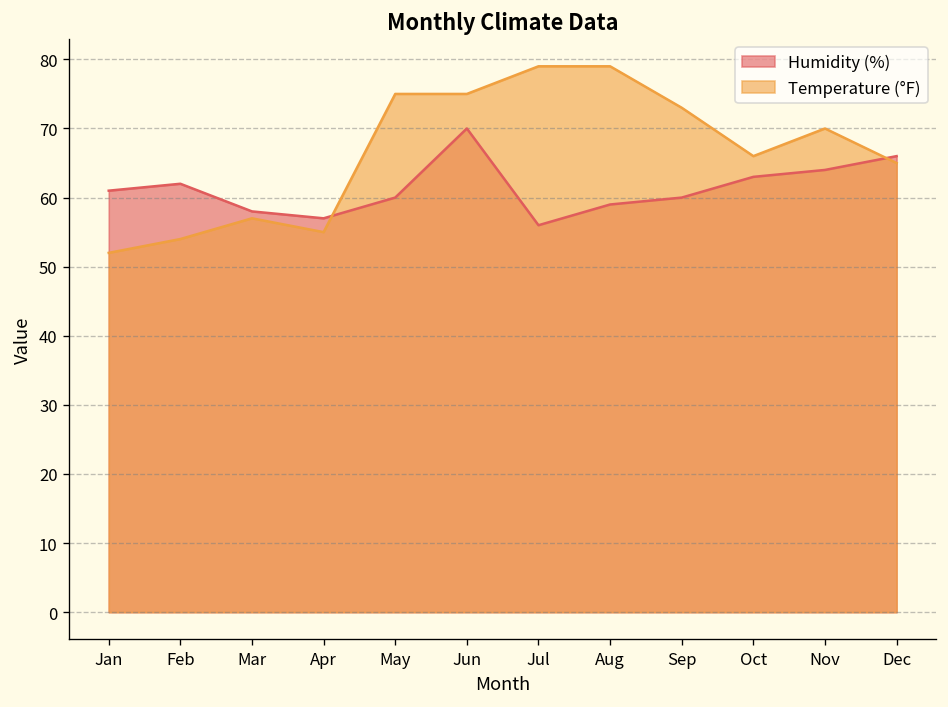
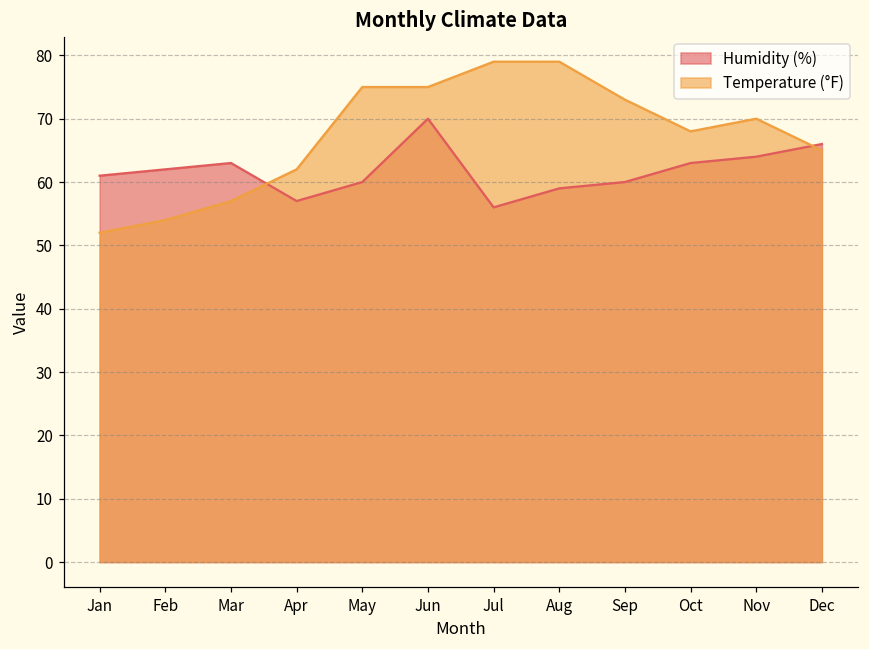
Humidity (%), Mar: 58 -> 63
Temperature (°F), Apr: 55 -> 62
Temperature (°F), Oct: 66 -> 68
